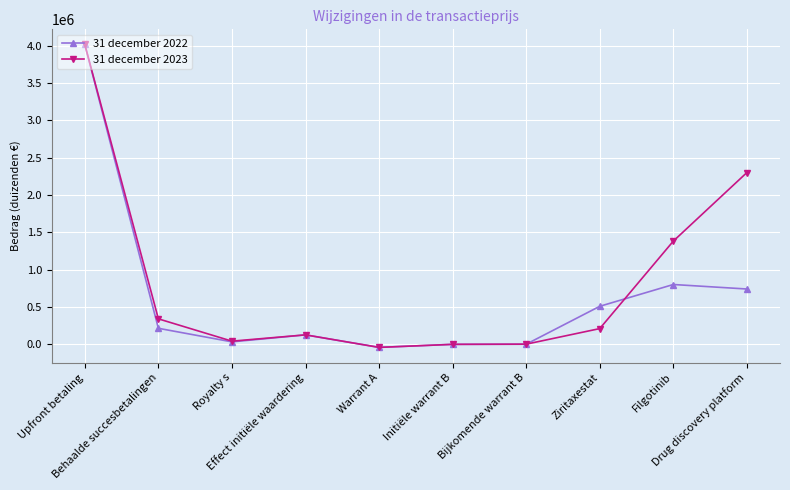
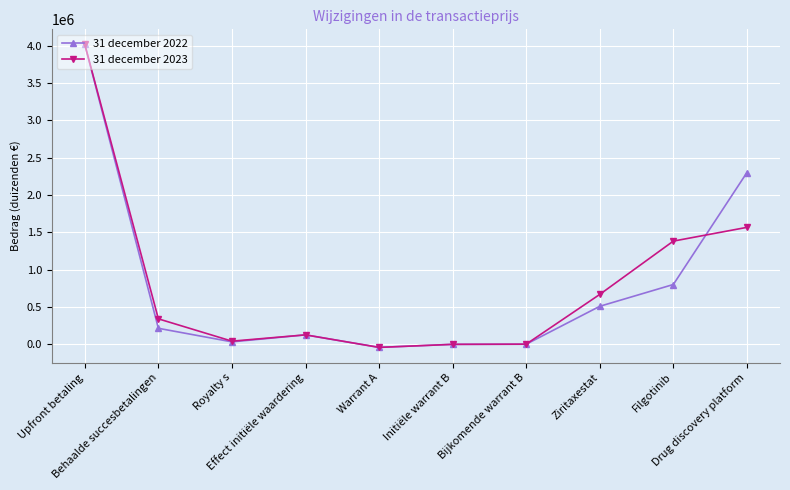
31 december 2023, Ziritaxestat: 200000 -> 700000
31 december 2022, Drug discovery platform: 700000 -> 2300000
31 december 2023, Drug discovery platform: 2300000 -> 1600000
